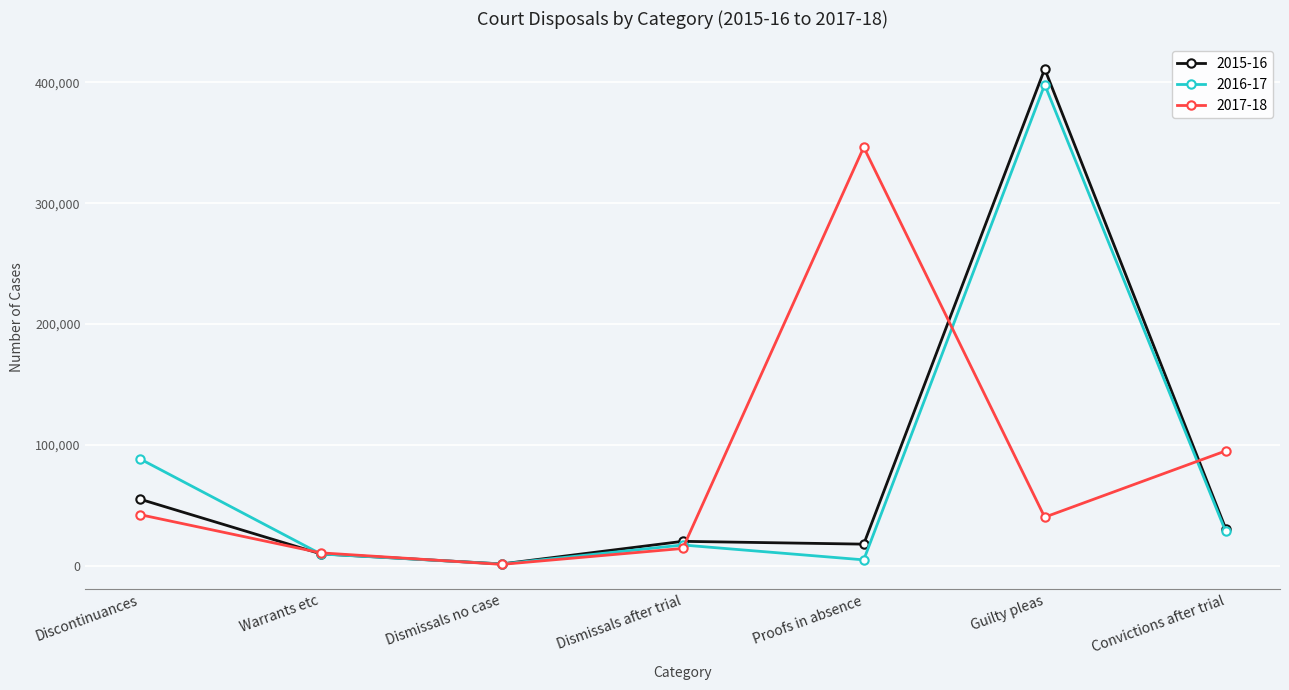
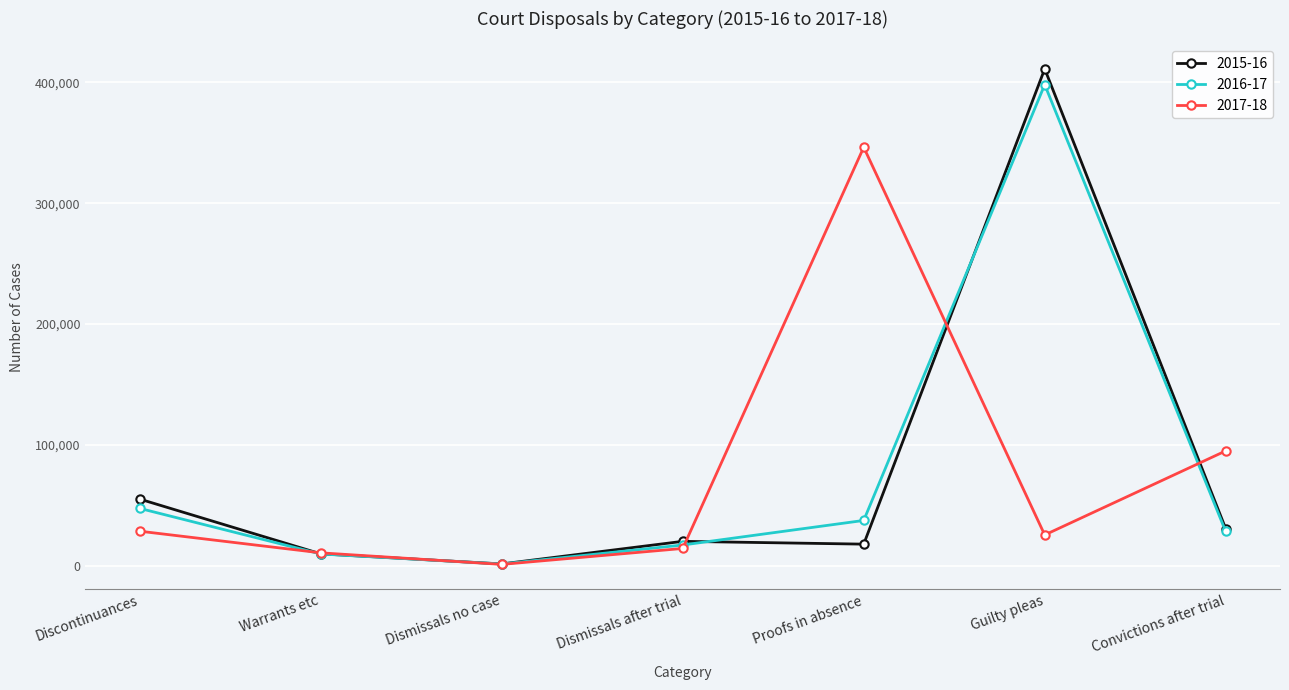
2016-17, Discontinuances: 89,000 -> 48,000
2017-18, Discontinuances: 42,000 -> 29,000
2016-17, Proofs in absence: 5,000 -> 38,000
2017-18, Guilty pleas: 40,000 -> 26,000
